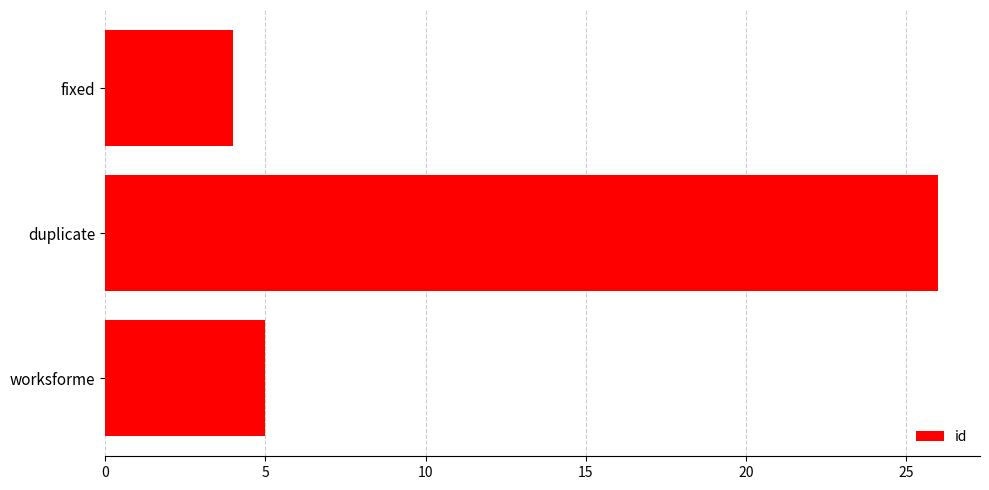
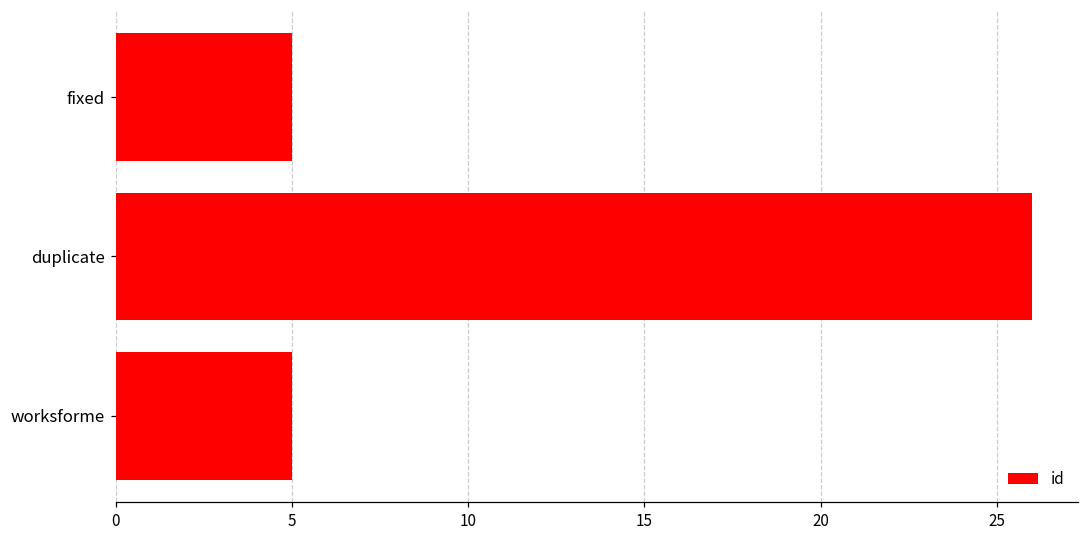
fixed: 4 -> 5
